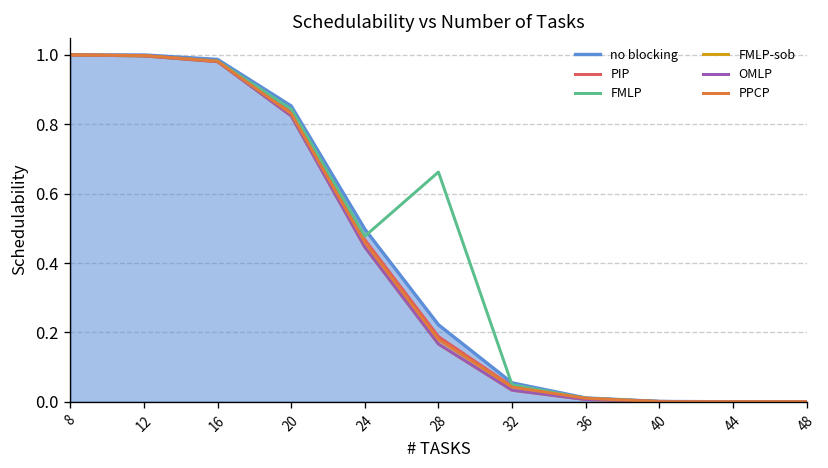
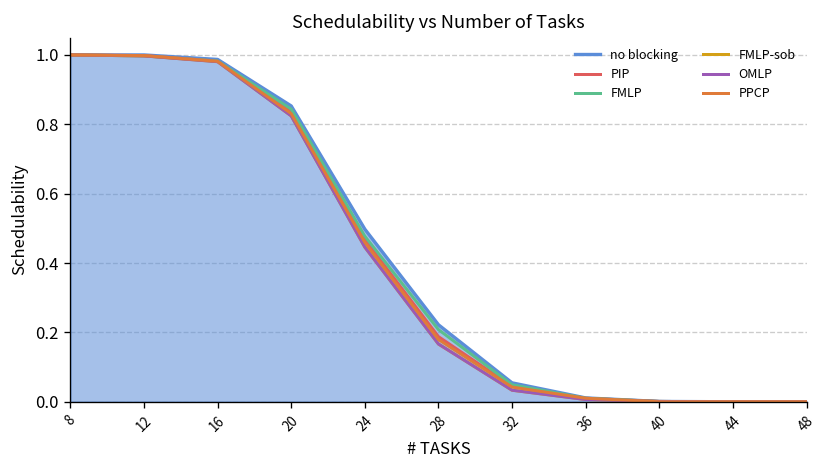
FMLP, 28: 0.66 -> 0.21
